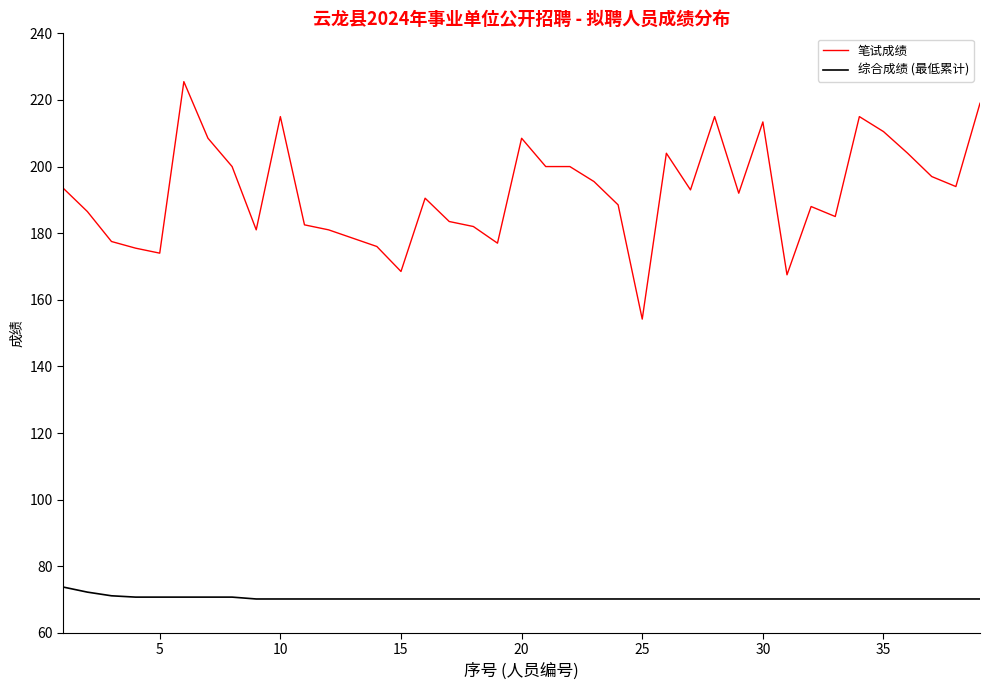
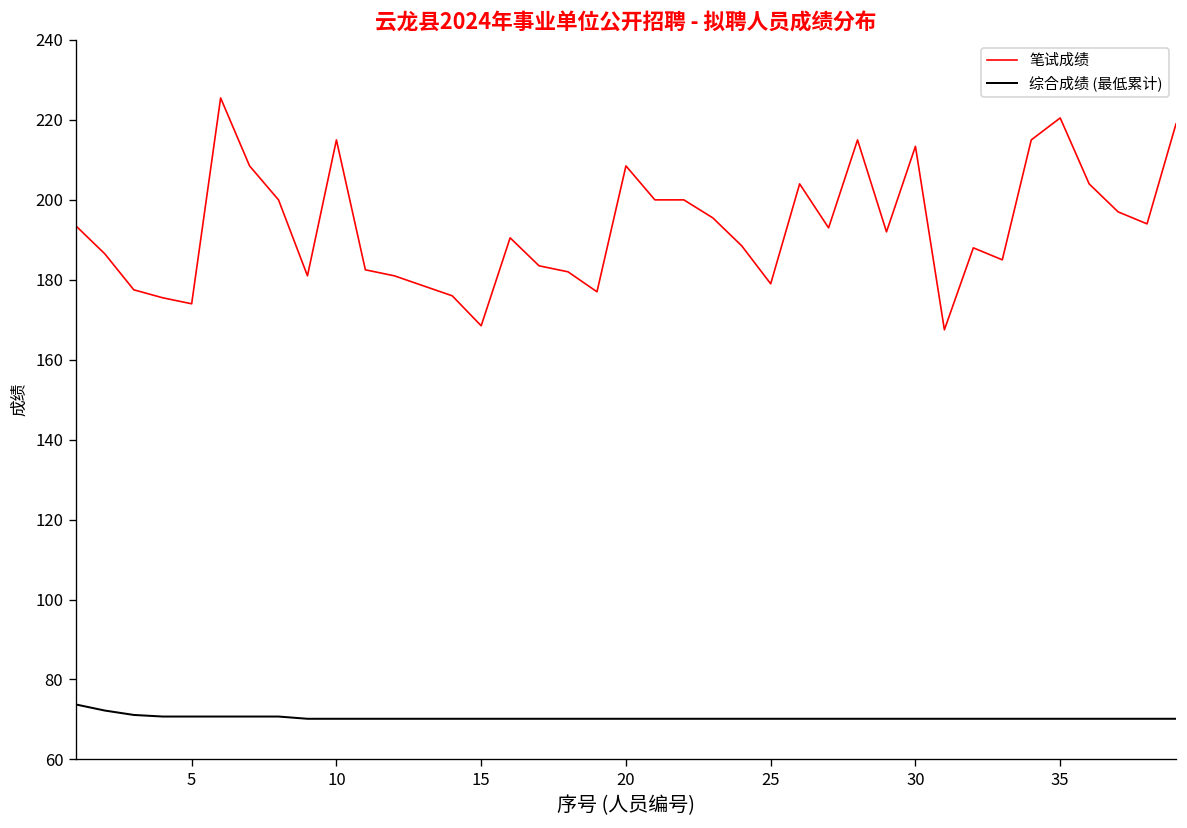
笔试成绩, 25: 154 -> 179
笔试成绩, 35: 211 -> 221
